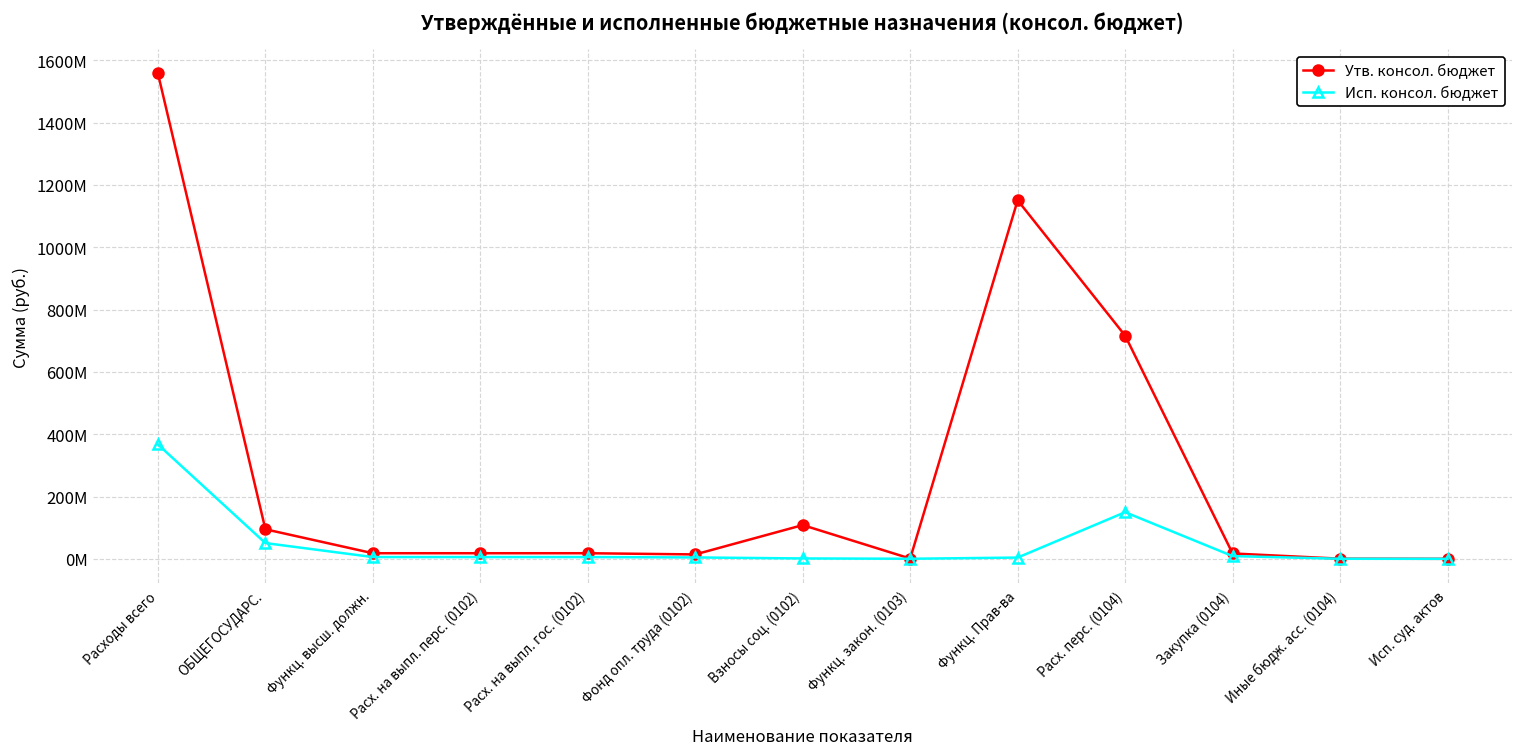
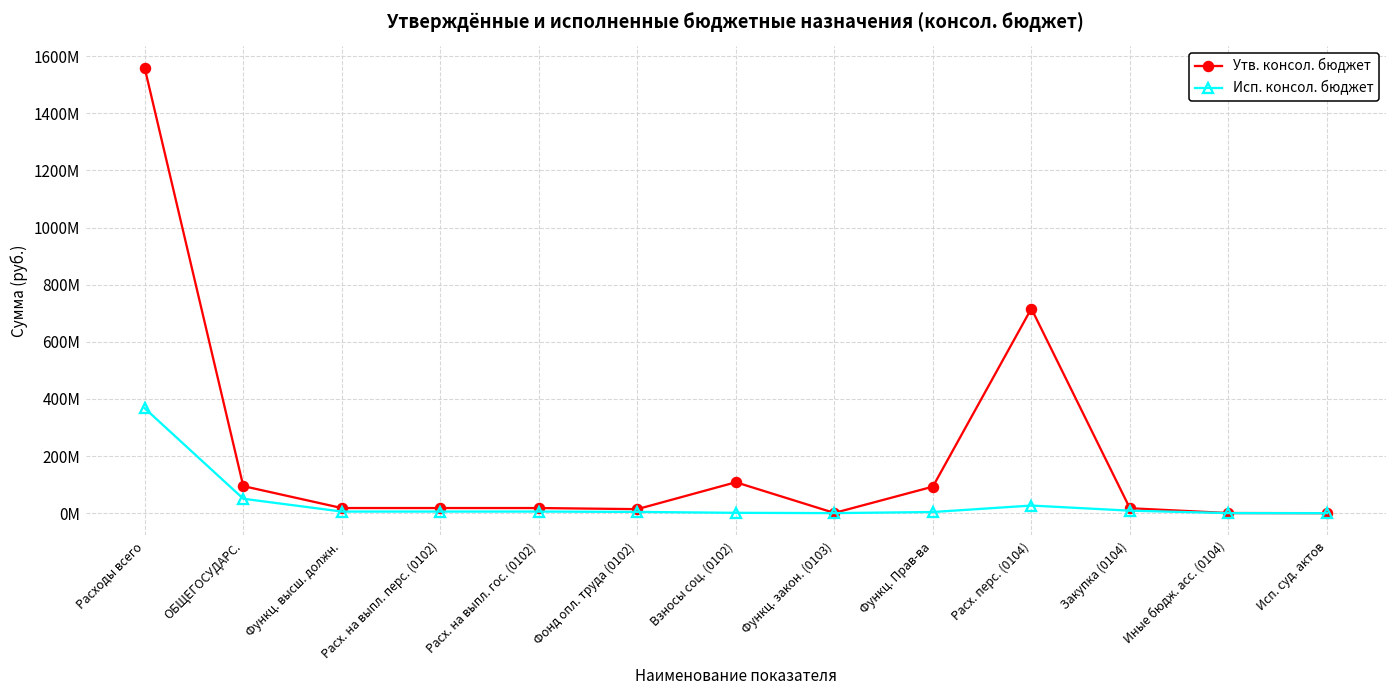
Утв. консол. бюджет, Функц. Прав-ва: 1150000000 -> 90000000
Исп. консол. бюджет, Расх. перс. (0104): 150000000 -> 30000000
